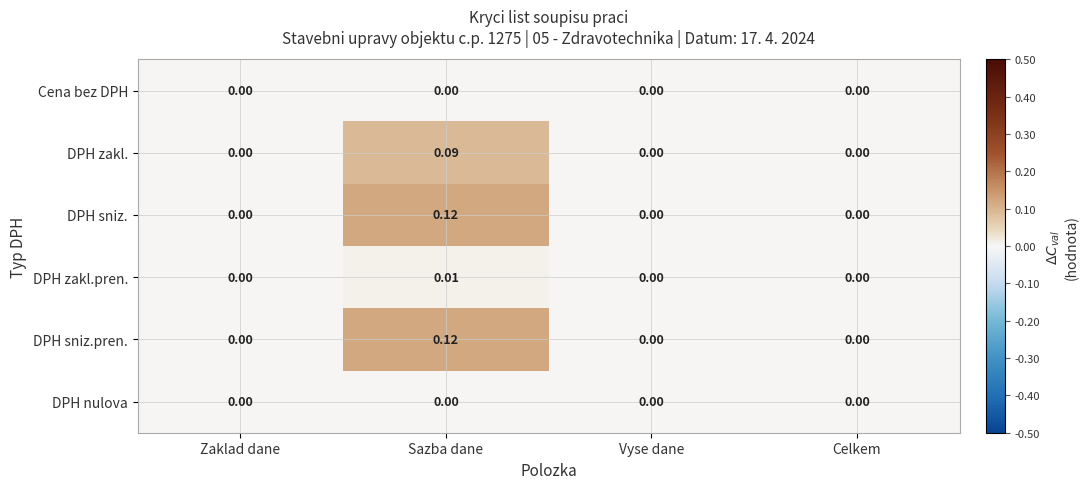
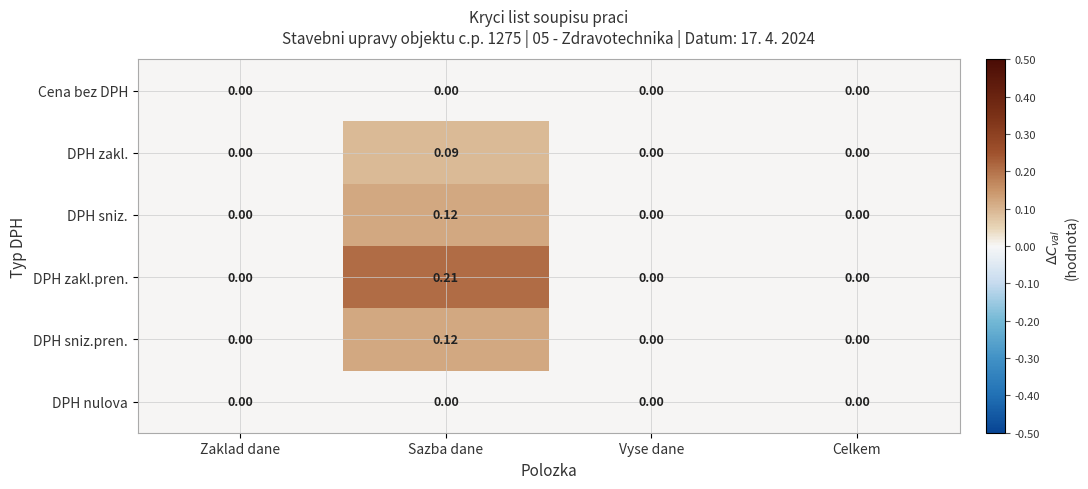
DPH zakl.pren., Sazba dane: 0.01 -> 0.21
